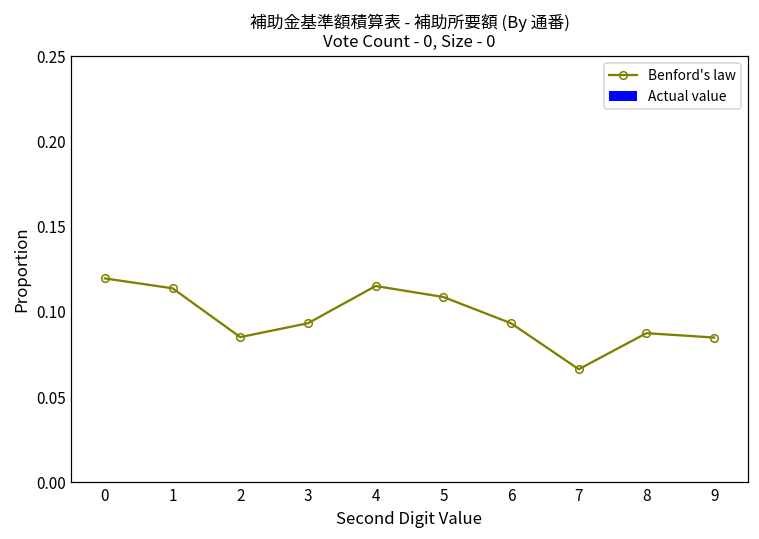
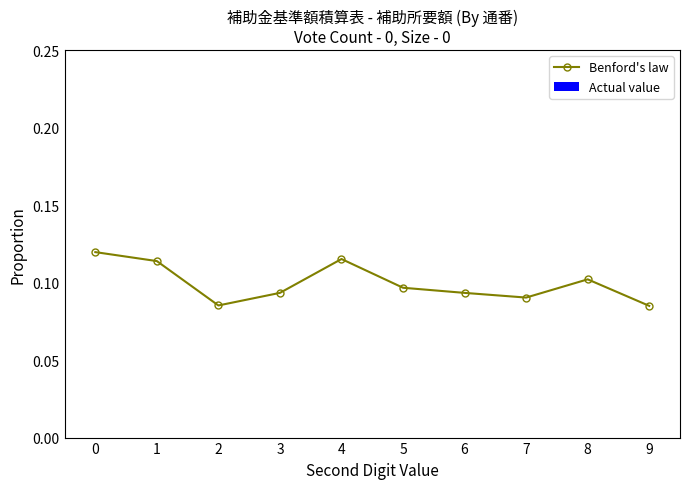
Benford's law, 5: 0.109 -> 0.097
Benford's law, 7: 0.066 -> 0.090
Benford's law, 8: 0.088 -> 0.102
